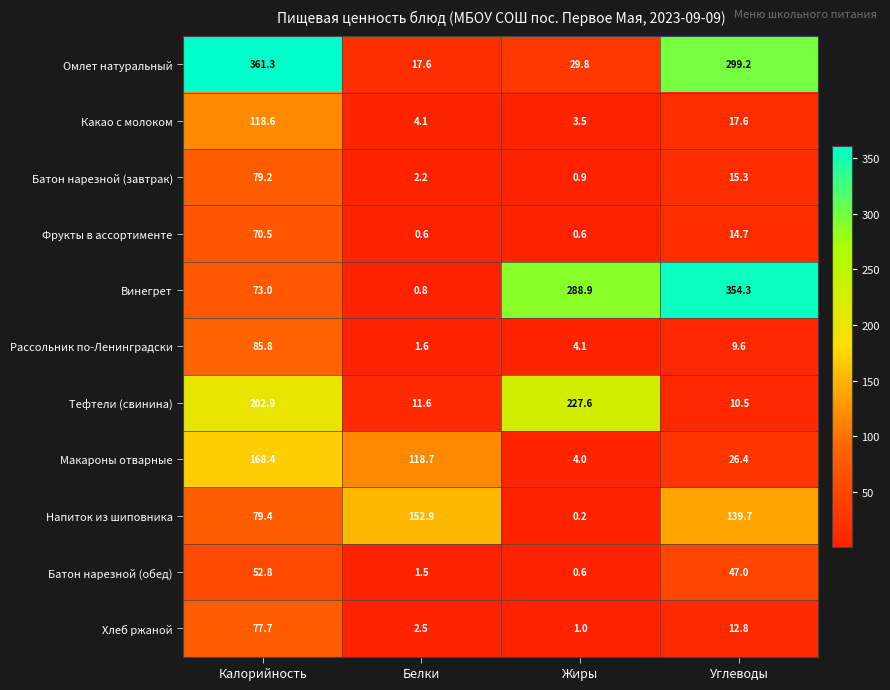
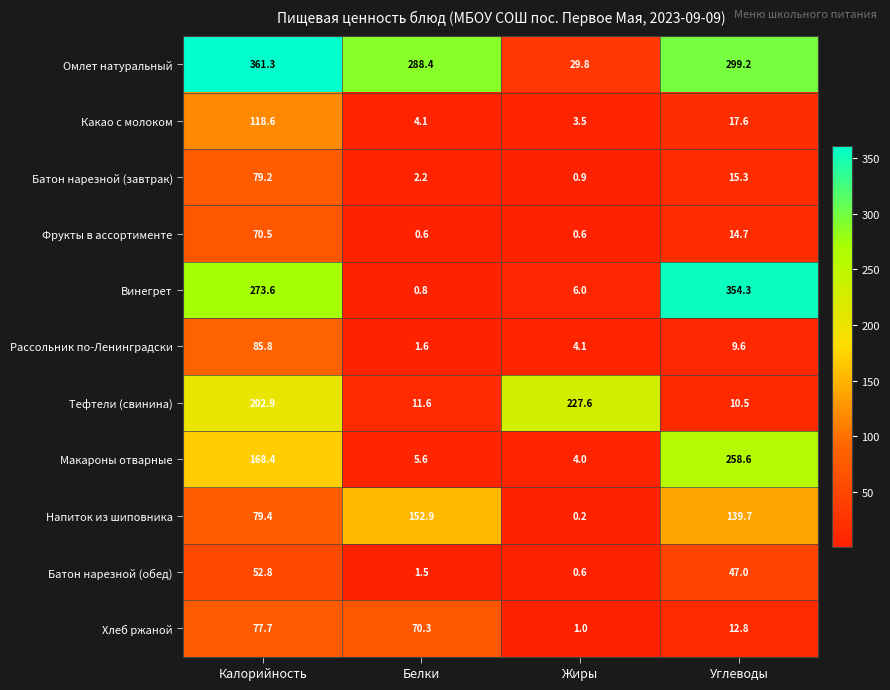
Омлет натуральный, Белки: 17.6 -> 288.4
Винегрет, Калорийность: 73.0 -> 273.6
Винегрет, Жиры: 288.9 -> 6.0
Макароны отварные, Белки: 118.7 -> 5.6
Макароны отварные, Углеводы: 26.4 -> 258.6
Хлеб ржаной, Белки: 2.5 -> 70.3
